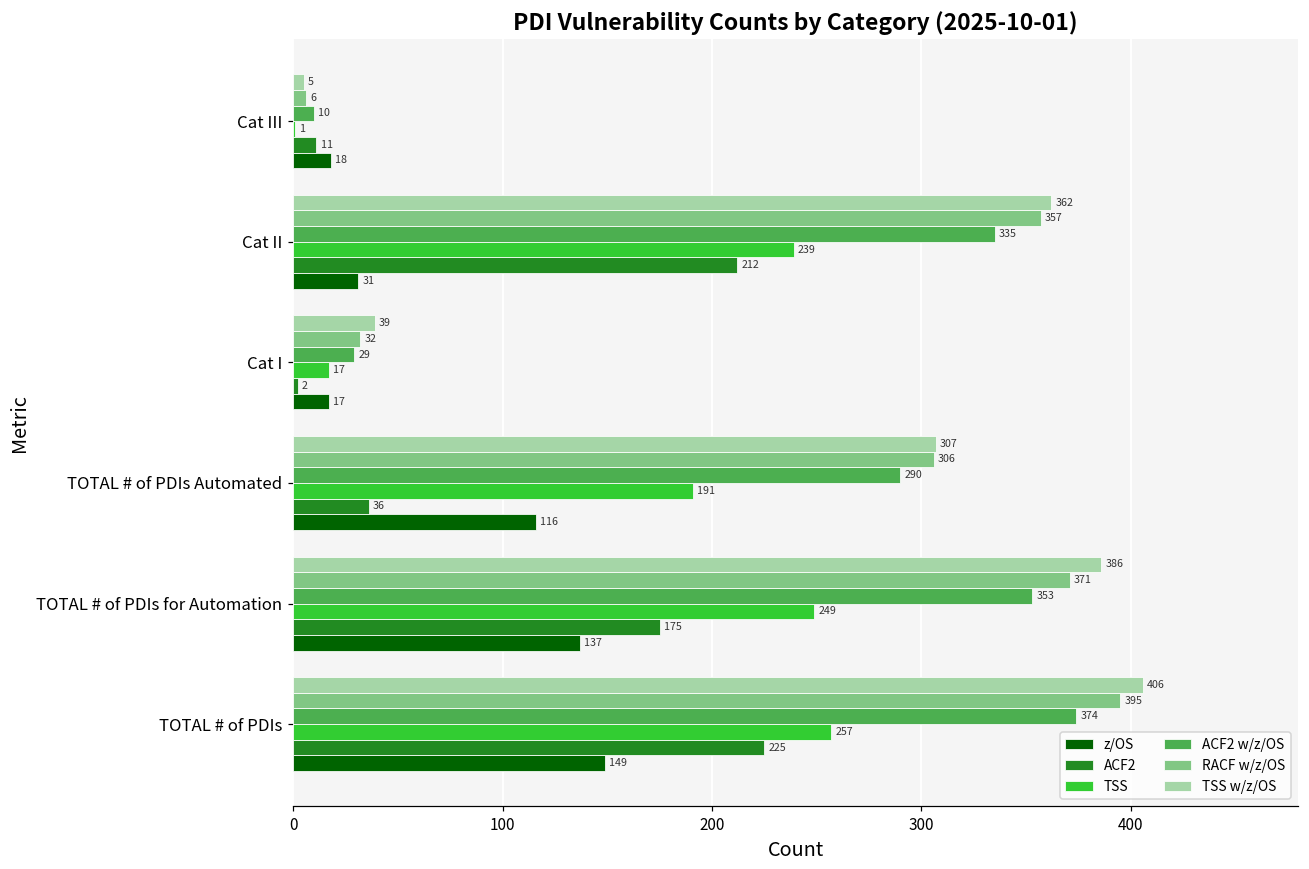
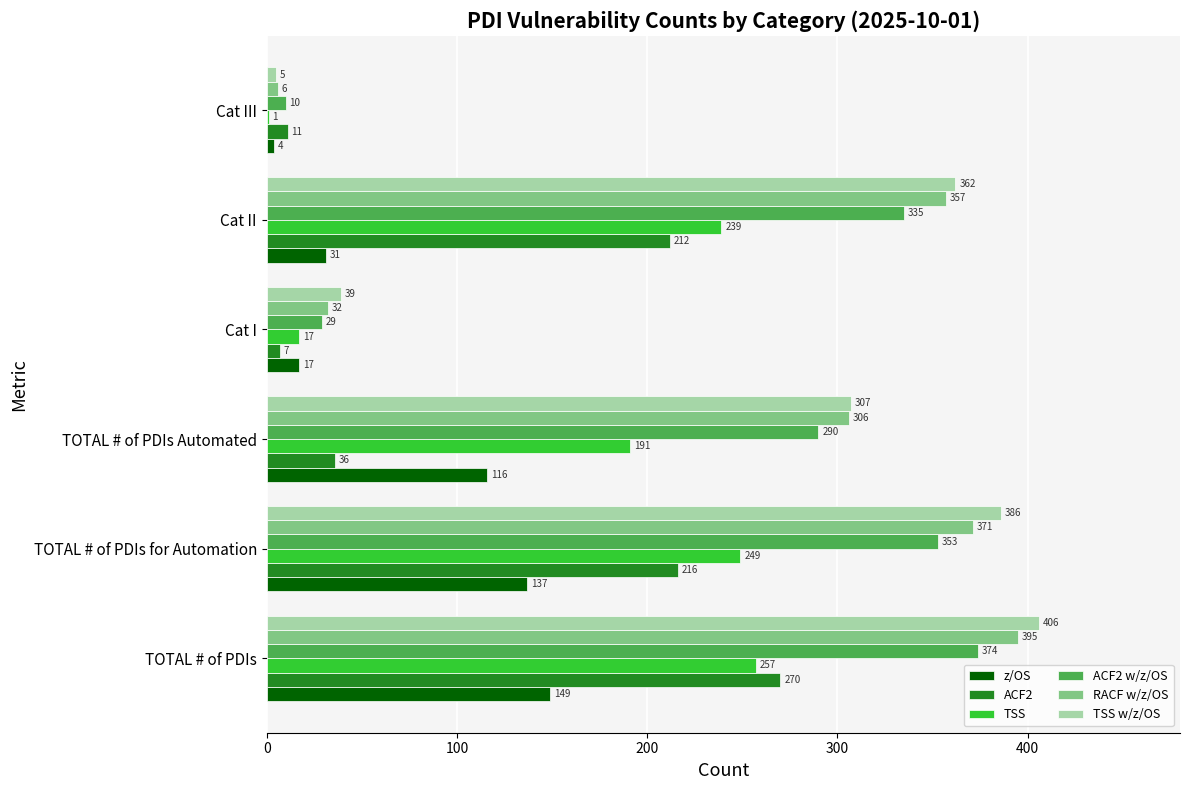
z/OS, Cat III: 18 -> 4
ACF2, Cat I: 2 -> 7
ACF2, TOTAL # of PDIs for Automation: 175 -> 216
ACF2, TOTAL # of PDIs: 225 -> 270
